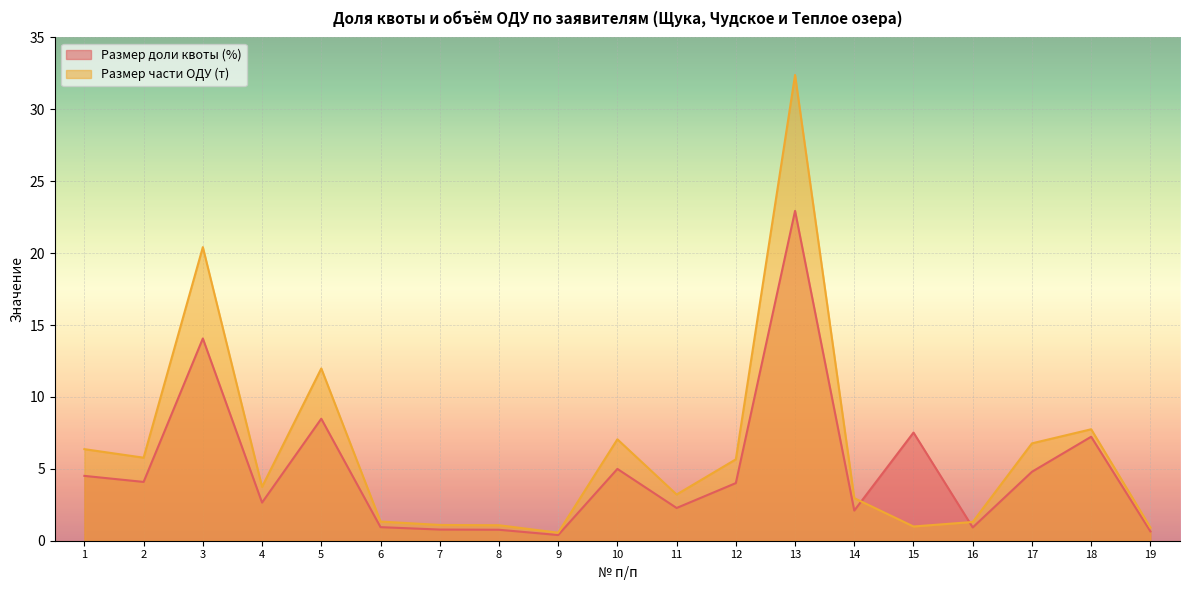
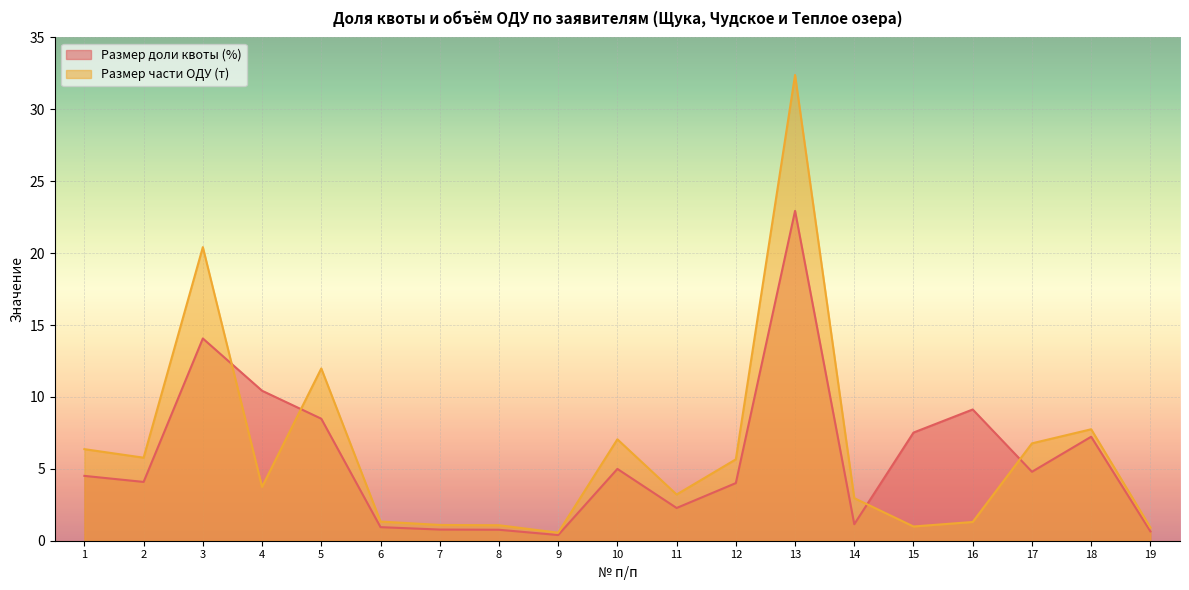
Размер доли квоты (%), 4: 2.7 -> 10.4
Размер доли квоты (%), 14: 2.1 -> 1.1
Размер доли квоты (%), 16: 0.9 -> 9.1
